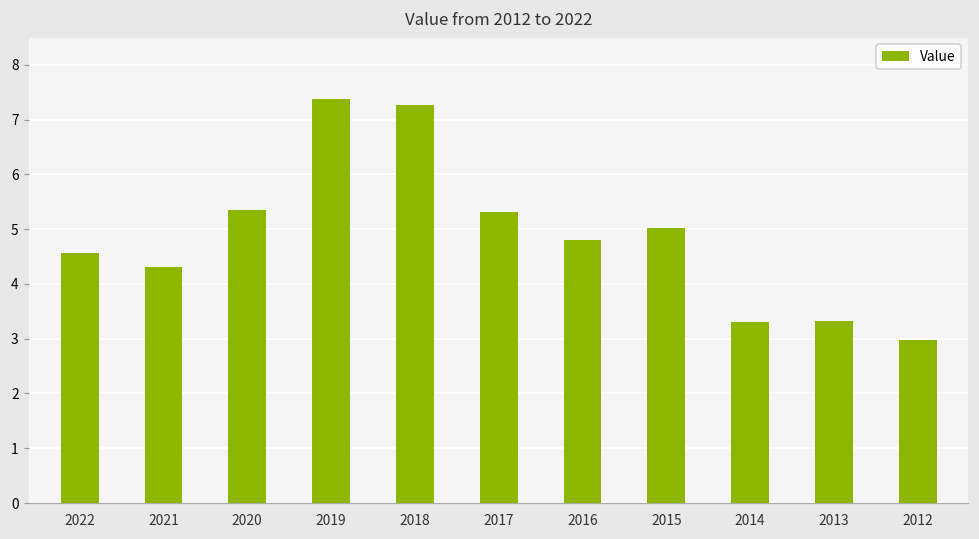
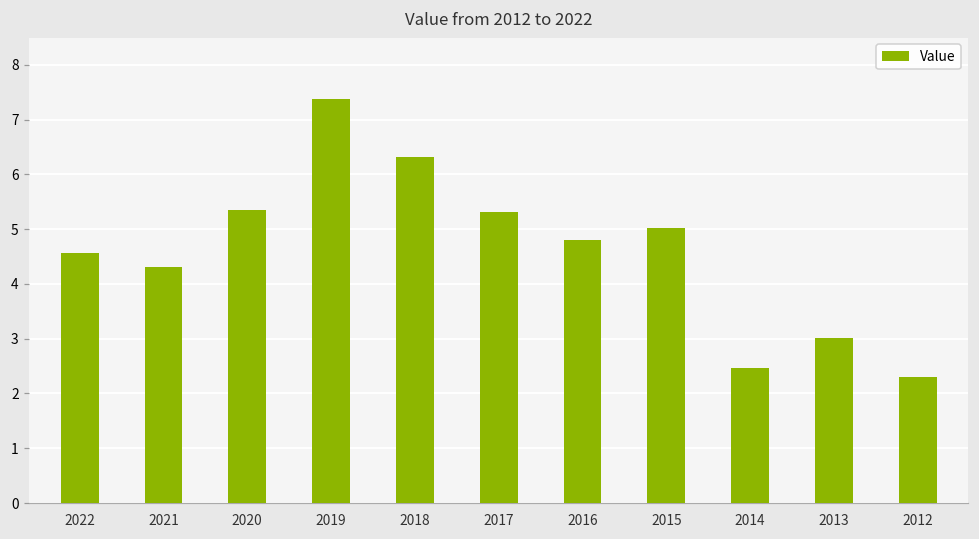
2018: 7.3 -> 6.3
2014: 3.3 -> 2.5
2013: 3.3 -> 3.0
2012: 3.0 -> 2.3
